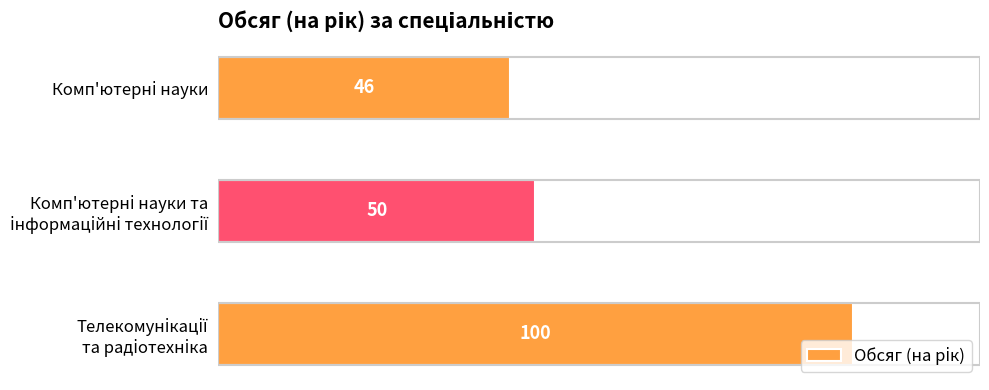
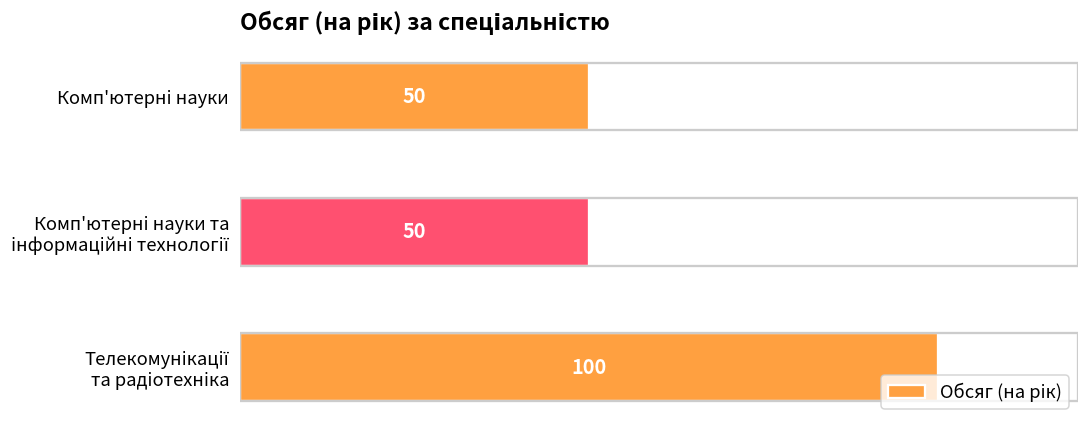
Комп'ютерні науки: 46 -> 50
